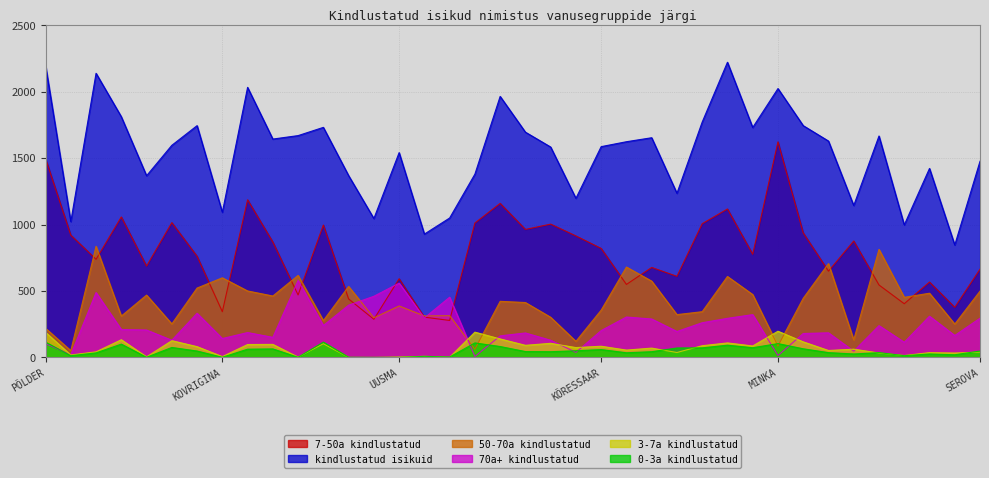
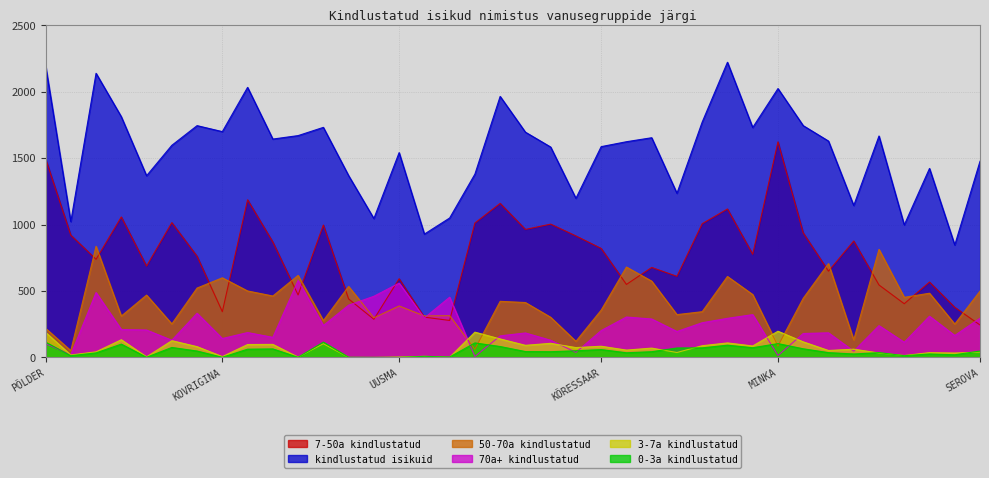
kindlustatud isikuid, KOVRIGINA: 1090 -> 1700
7-50a kindlustatud, SEROVA: 660 -> 240
